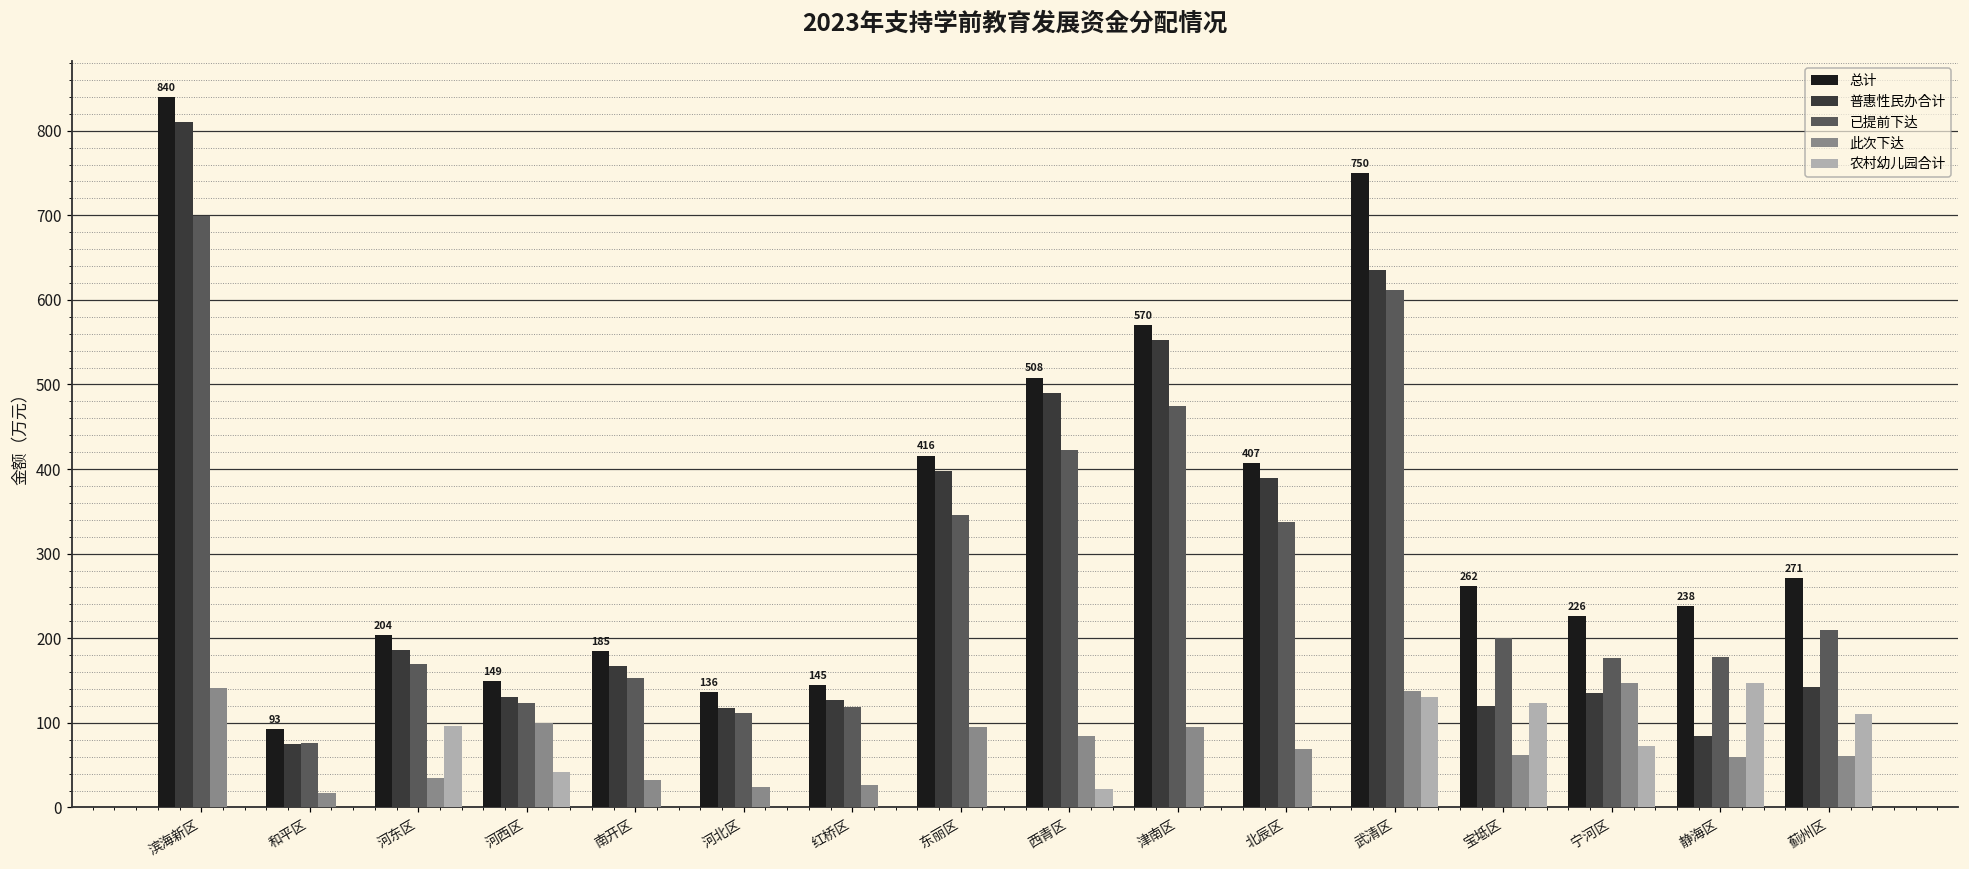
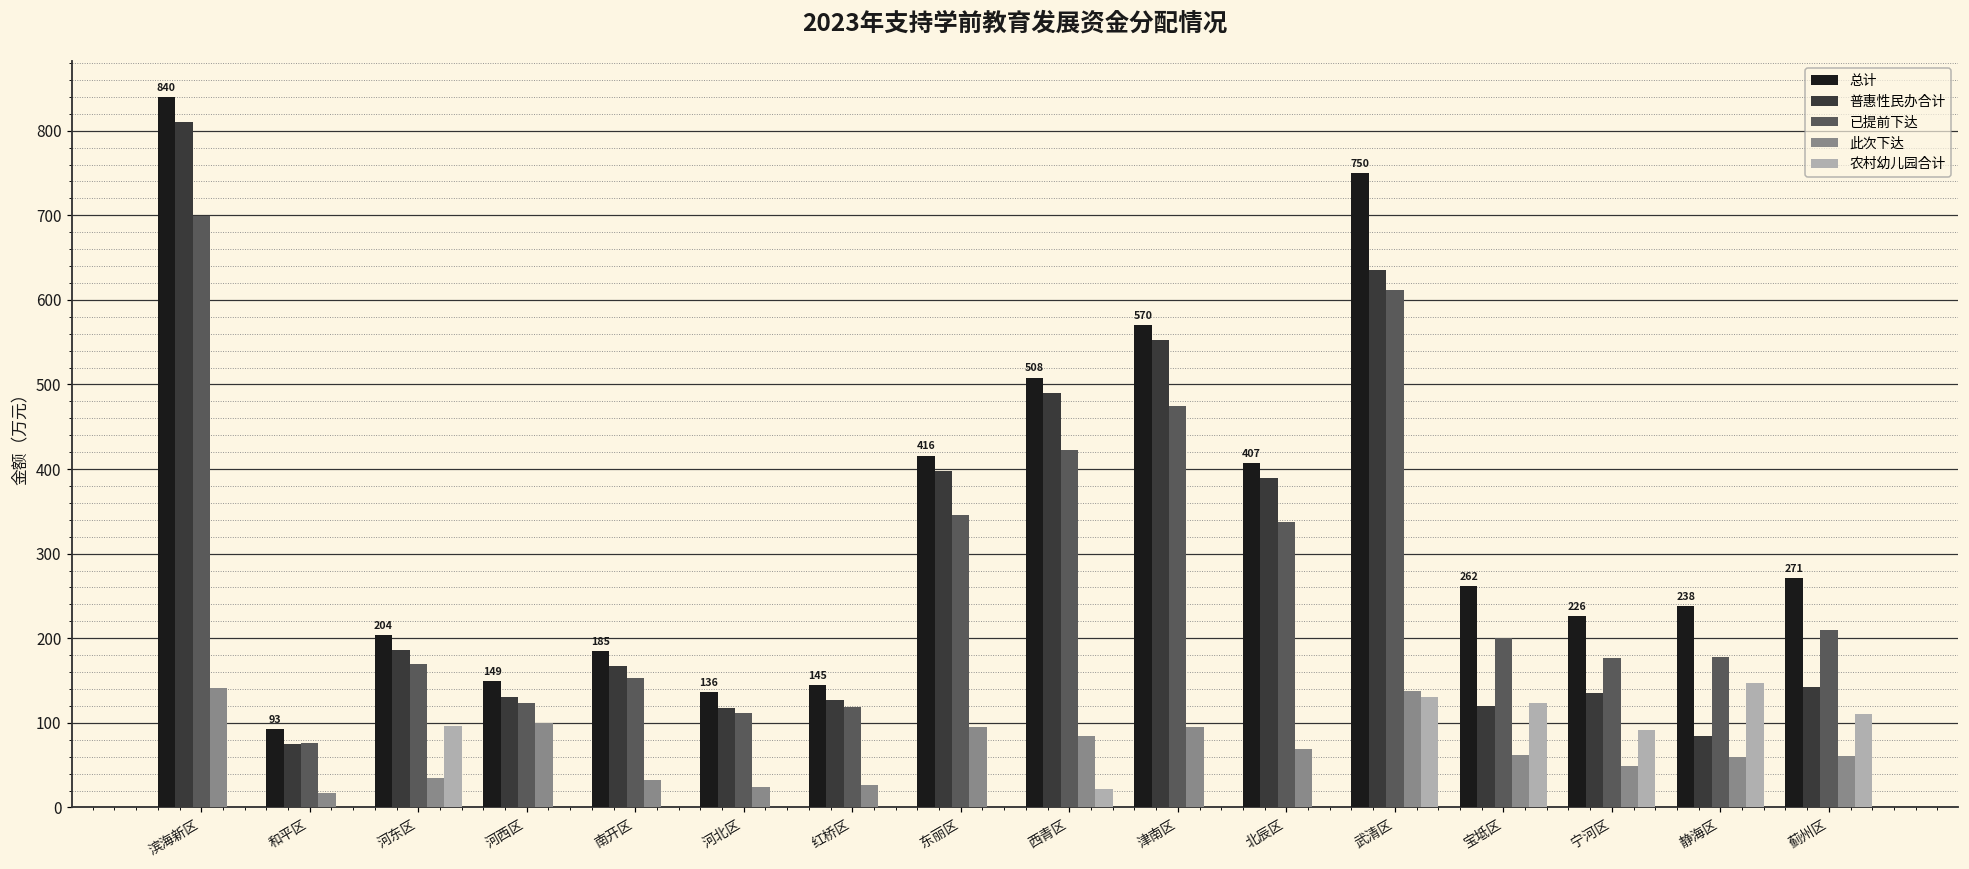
农村幼儿园合计, 河西区: 40 -> 0
此次下达, 宁河区: 150 -> 50
农村幼儿园合计, 宁河区: 70 -> 90
